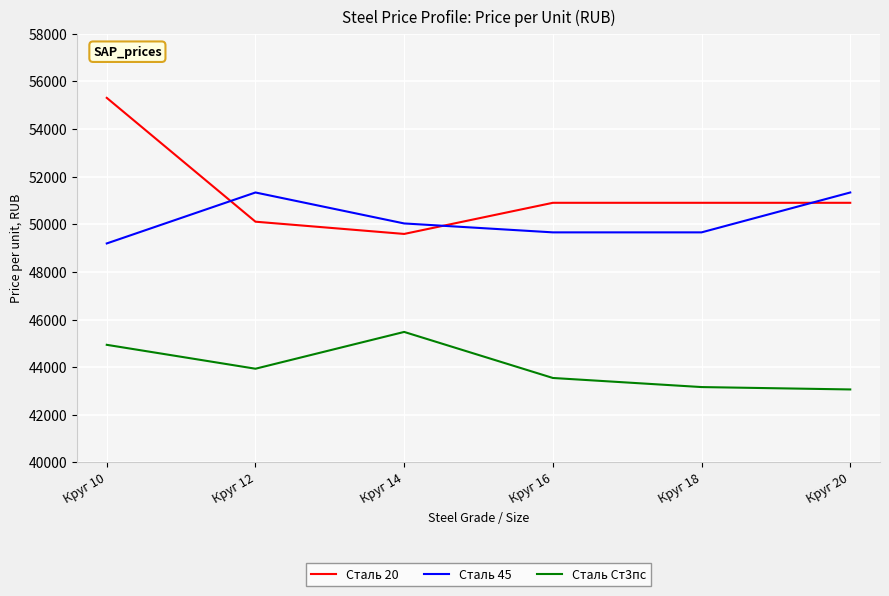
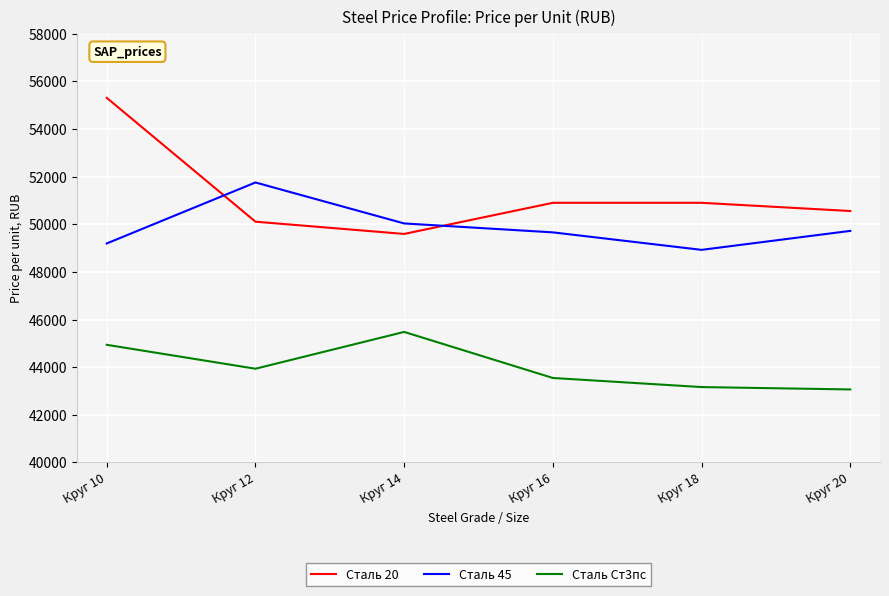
Сталь 45, Круг 12: 51300 -> 51800
Сталь 45, Круг 18: 49700 -> 48900
Сталь 20, Круг 20: 50900 -> 50600
Сталь 45, Круг 20: 51300 -> 49700
